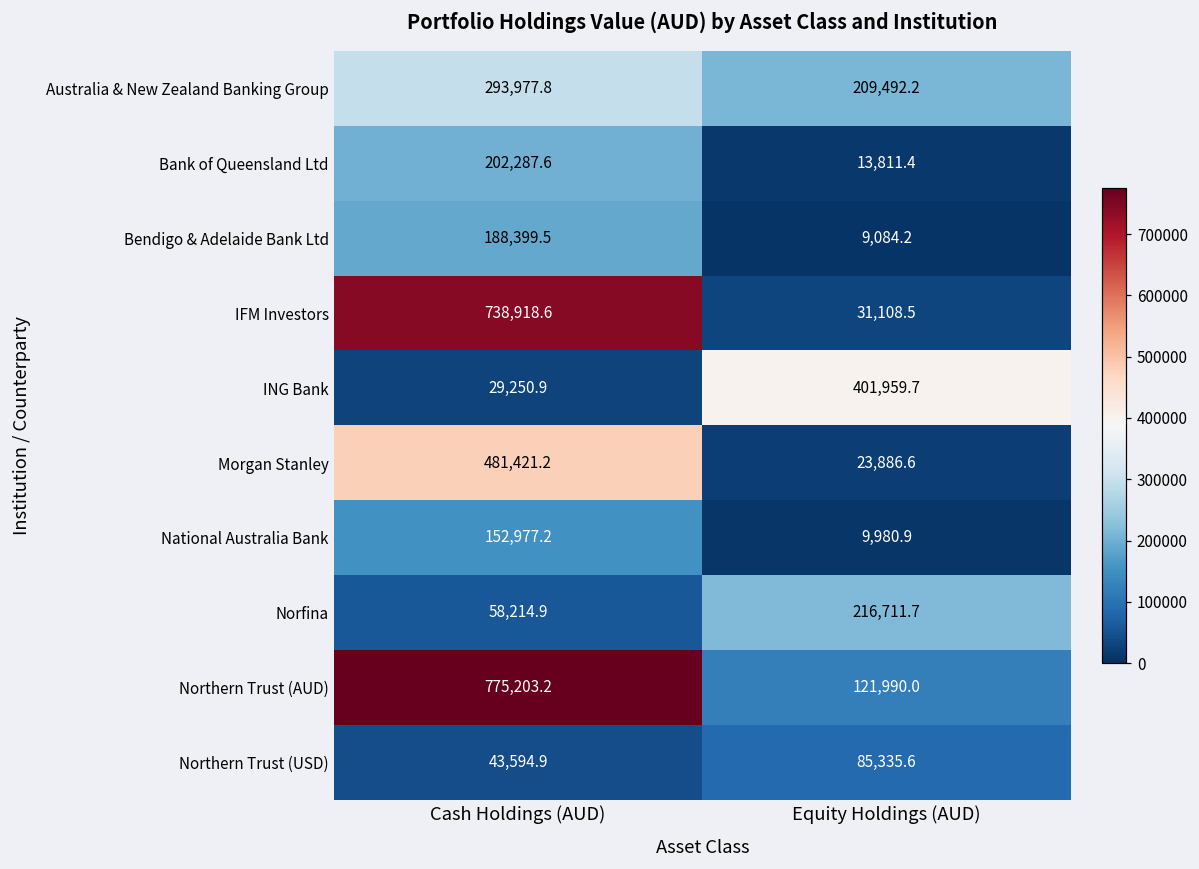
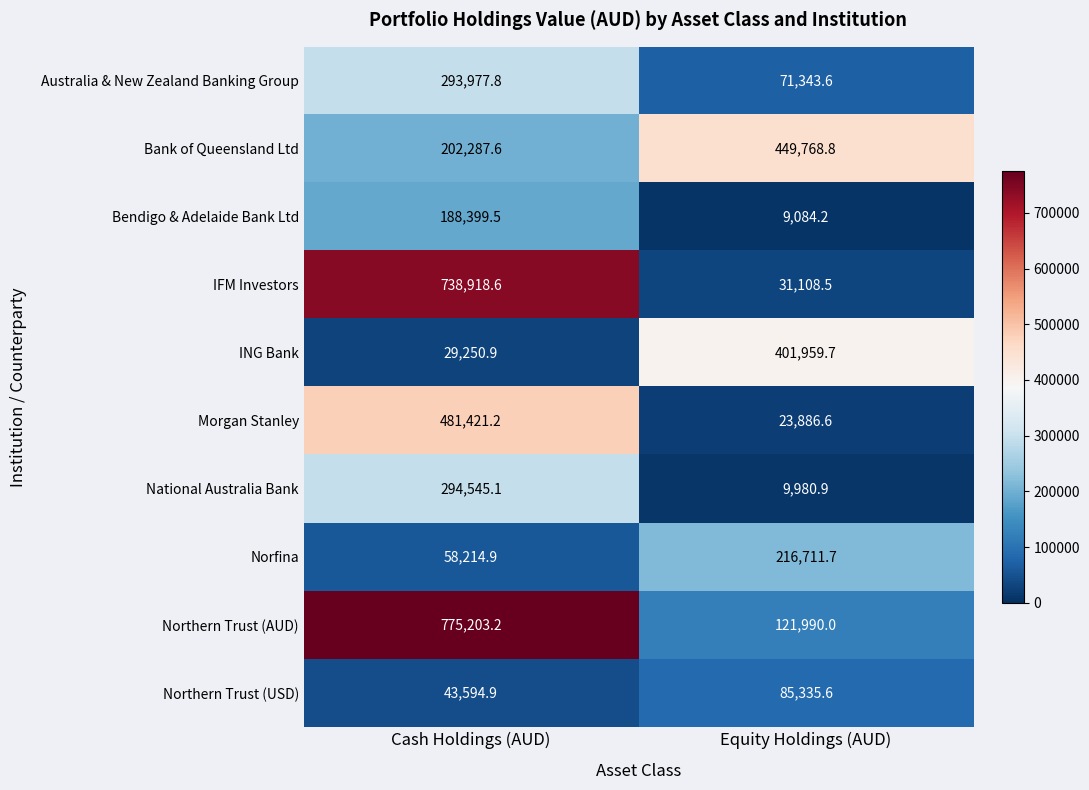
Australia & New Zealand Banking Group, Equity Holdings (AUD): 209,492.2 -> 71,343.6
Bank of Queensland Ltd, Equity Holdings (AUD): 13,811.4 -> 449,768.8
National Australia Bank, Cash Holdings (AUD): 152,977.2 -> 294,545.1
